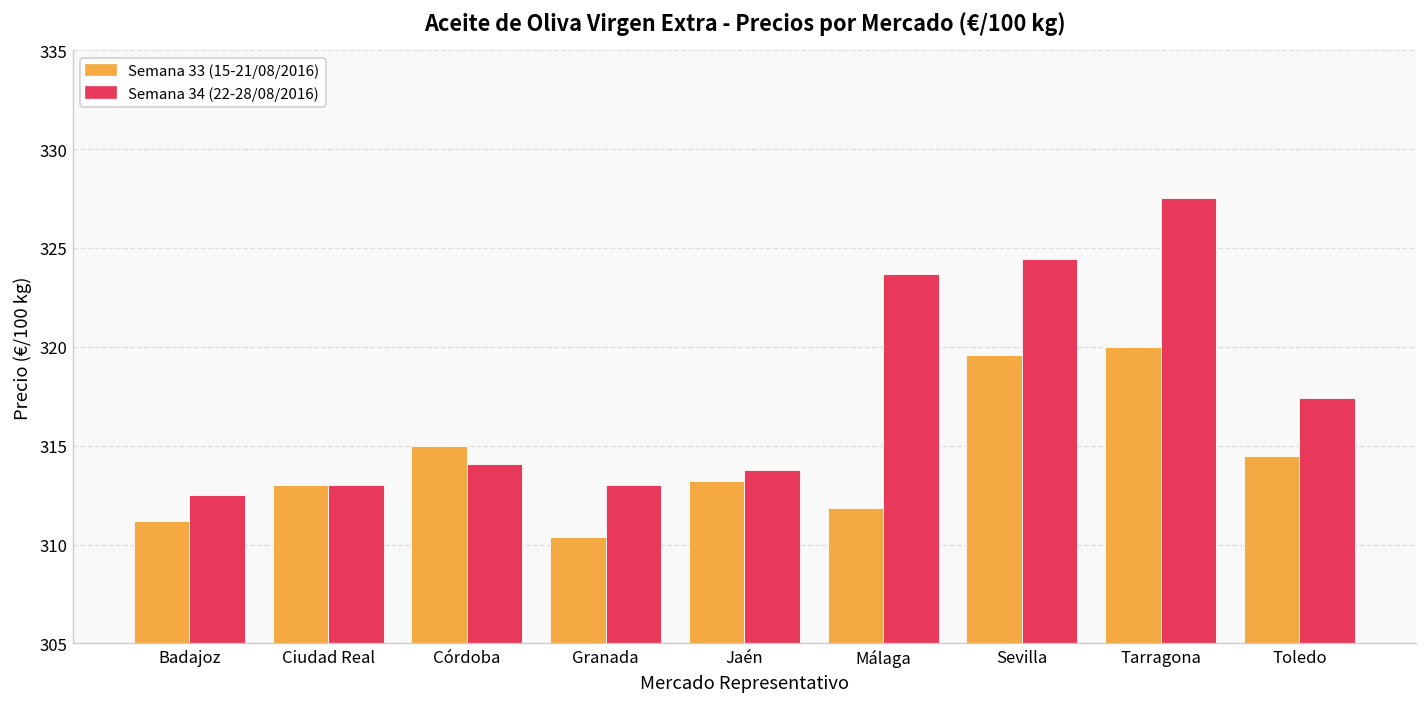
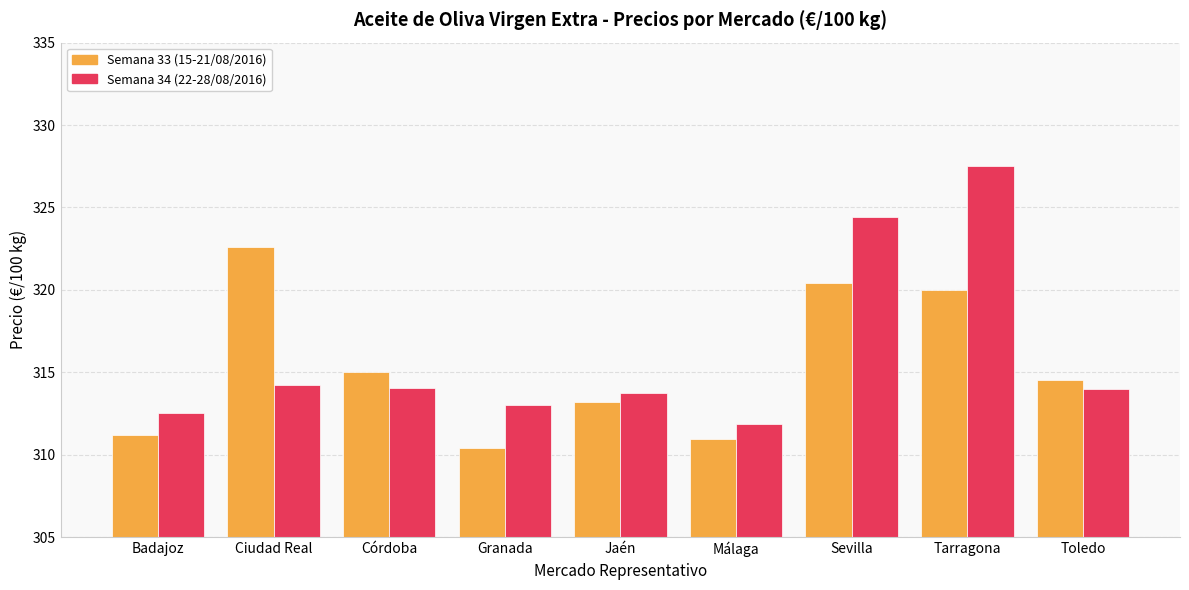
Semana 33 (15-21/08/2016), Ciudad Real: 313.0 -> 322.6
Semana 34 (22-28/08/2016), Ciudad Real: 313.0 -> 314.2
Semana 33 (15-21/08/2016), Málaga: 311.9 -> 311.0
Semana 34 (22-28/08/2016), Málaga: 323.7 -> 311.9
Semana 33 (15-21/08/2016), Sevilla: 319.6 -> 320.4
Semana 34 (22-28/08/2016), Toledo: 317.4 -> 314.0
